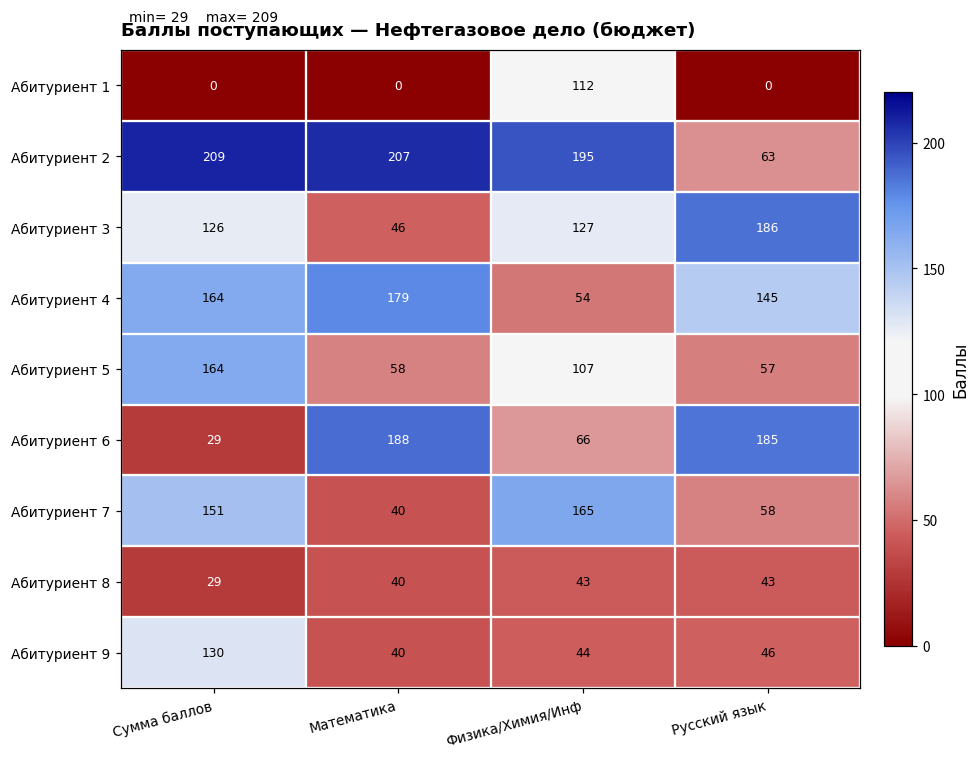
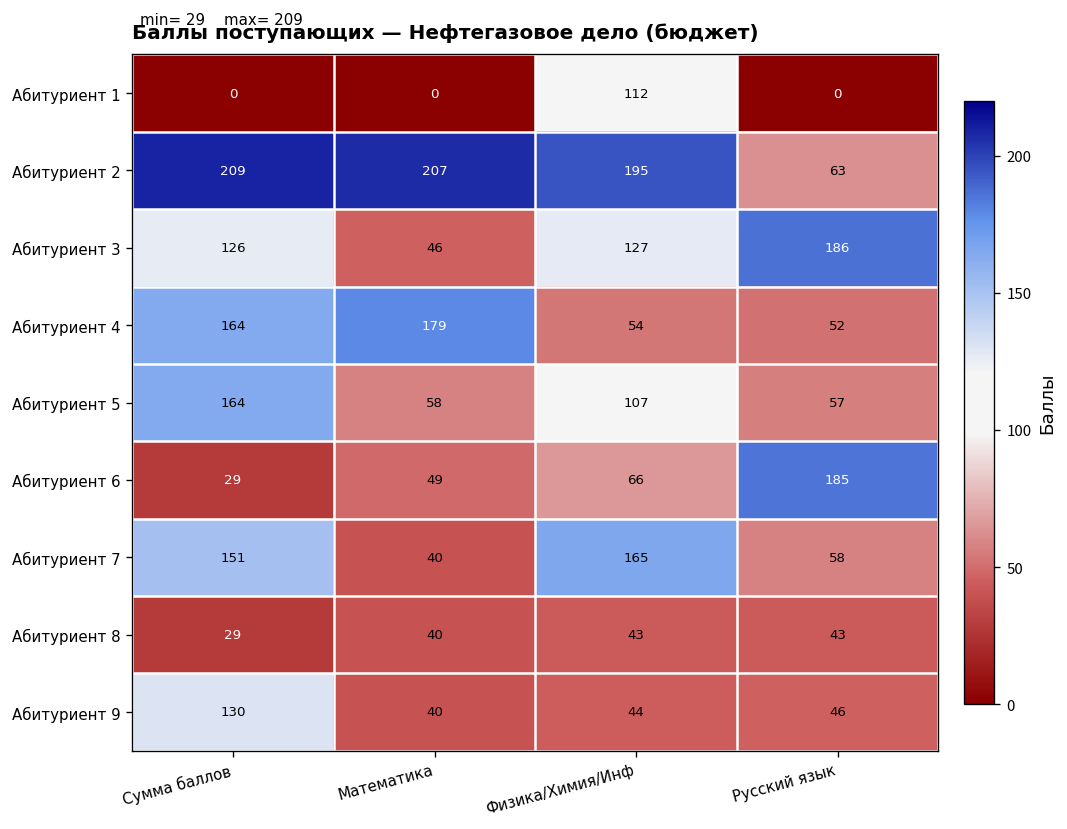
Абитуриент 4, Русский язык: 145 -> 52
Абитуриент 6, Математика: 188 -> 49
